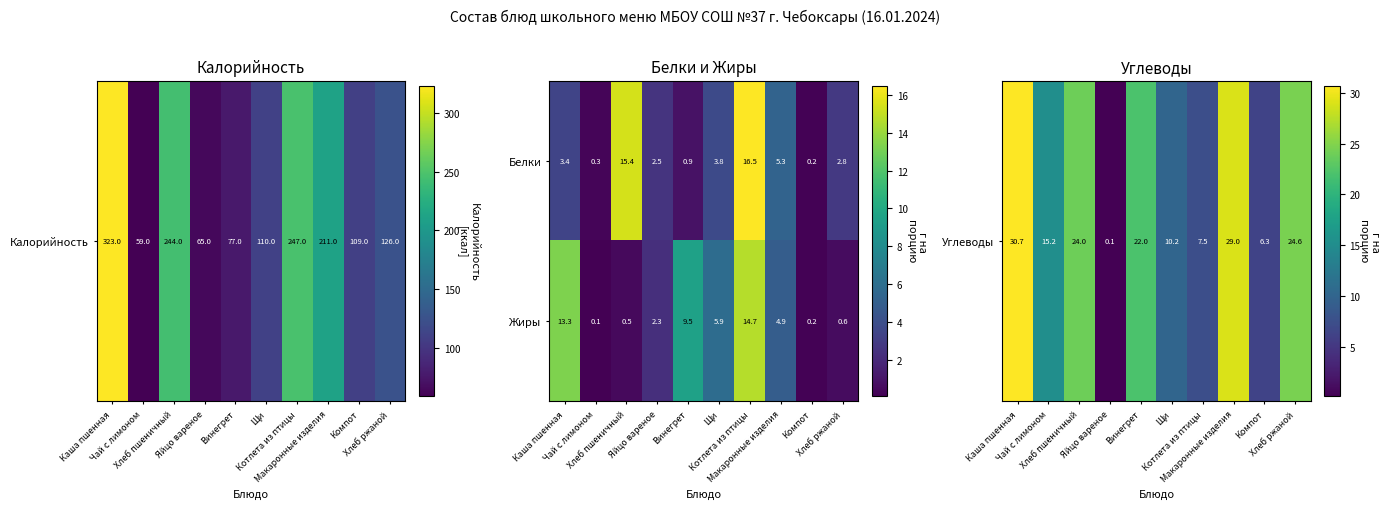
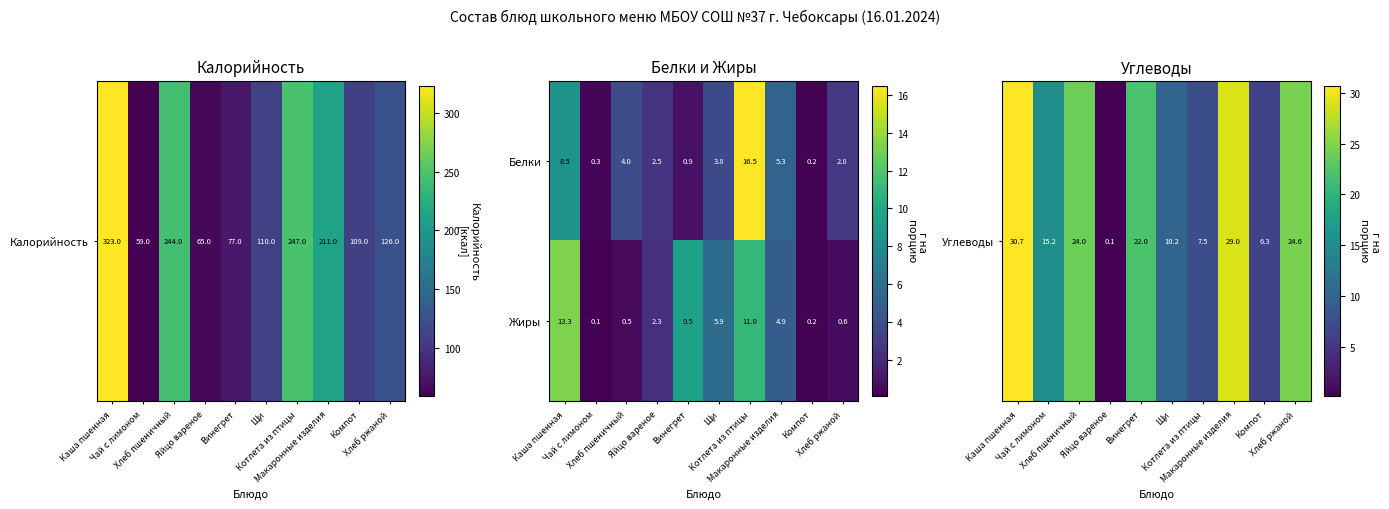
Белки и Жиры, Белки, Каша пшенная: 3.4 -> 8.5
Белки и Жиры, Белки, Хлеб пшеничный: 15.4 -> 4.0
Белки и Жиры, Жиры, Котлета из птицы: 14.7 -> 11.0
